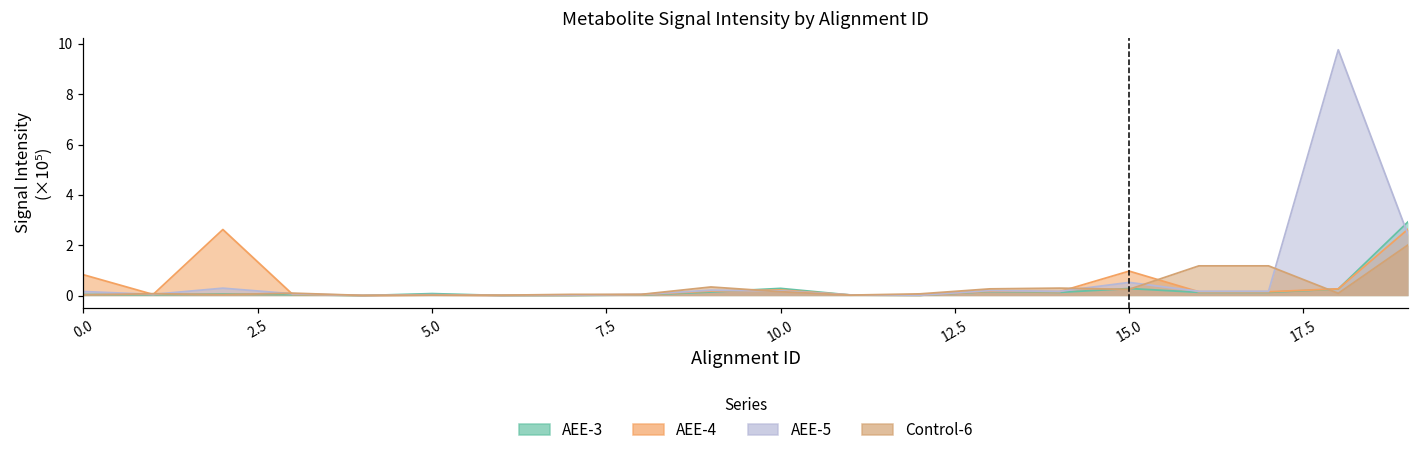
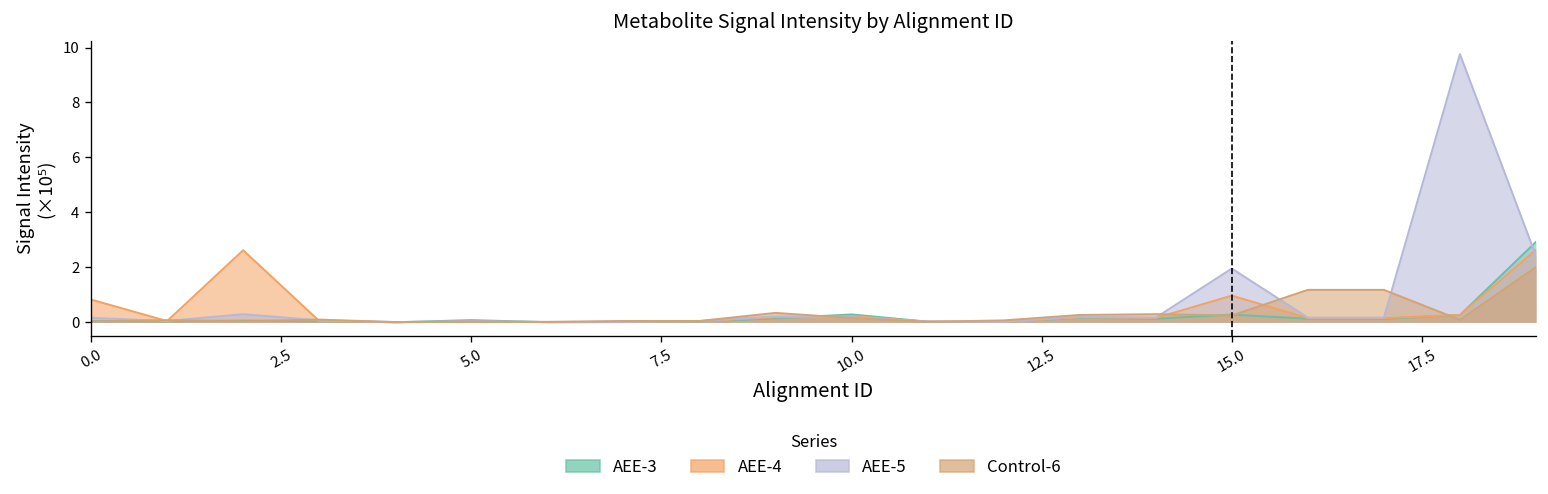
AEE-5, 15.0: 0.5 -> 2.0
